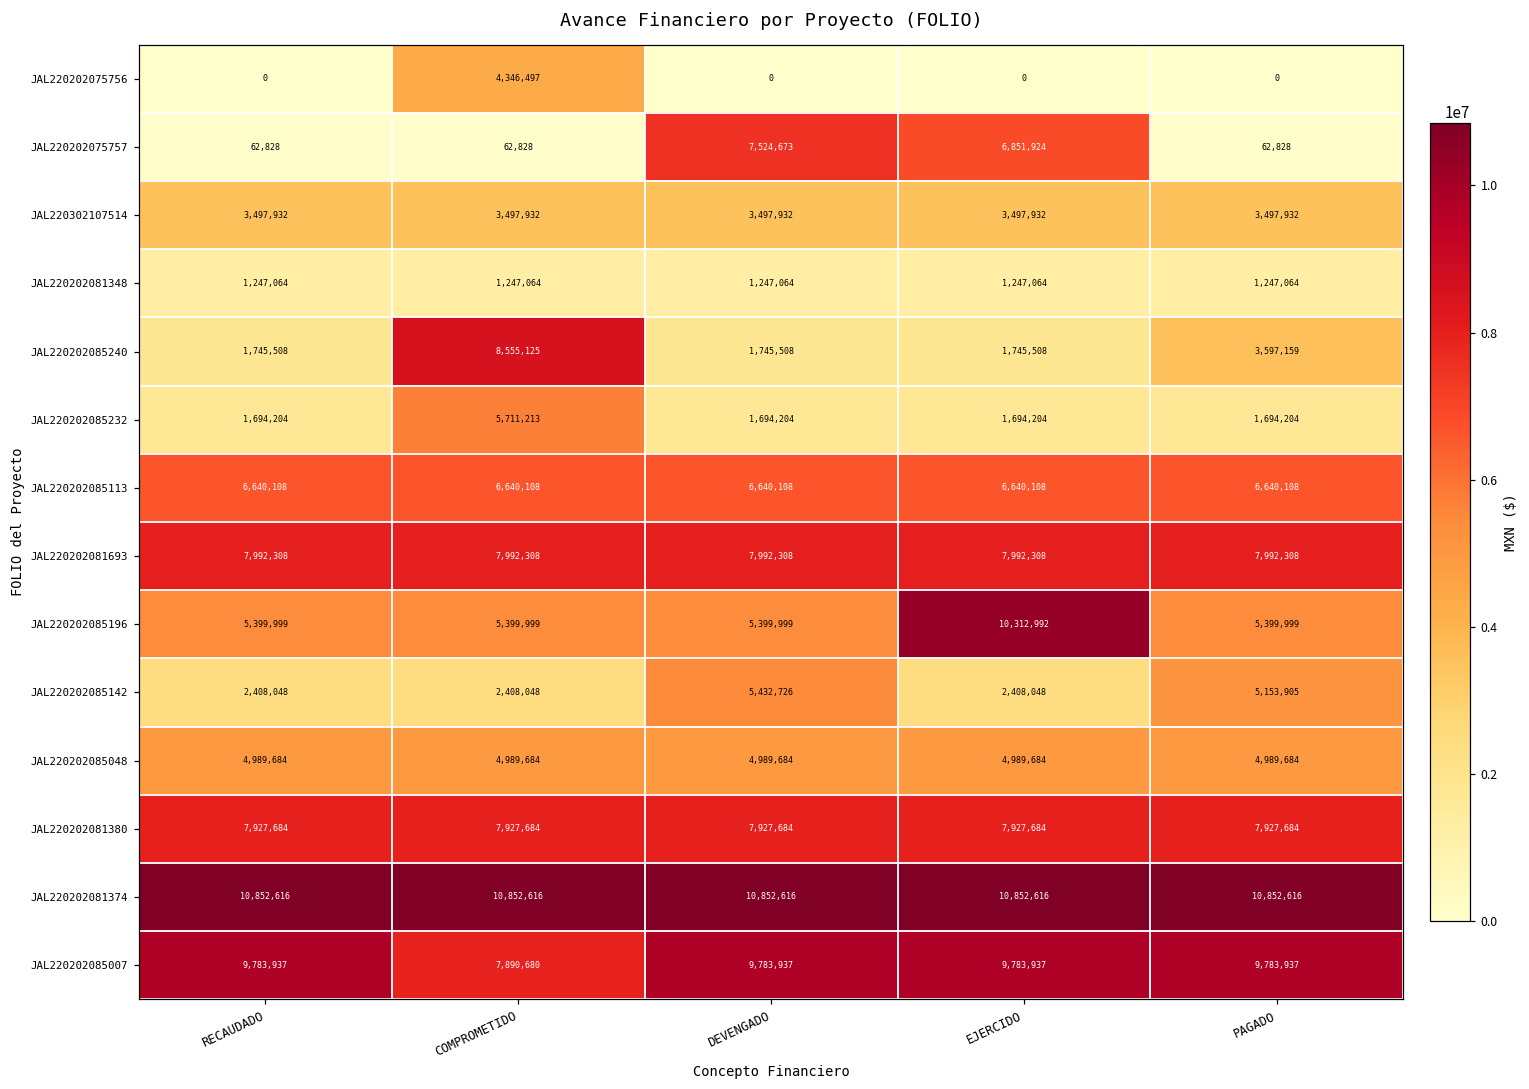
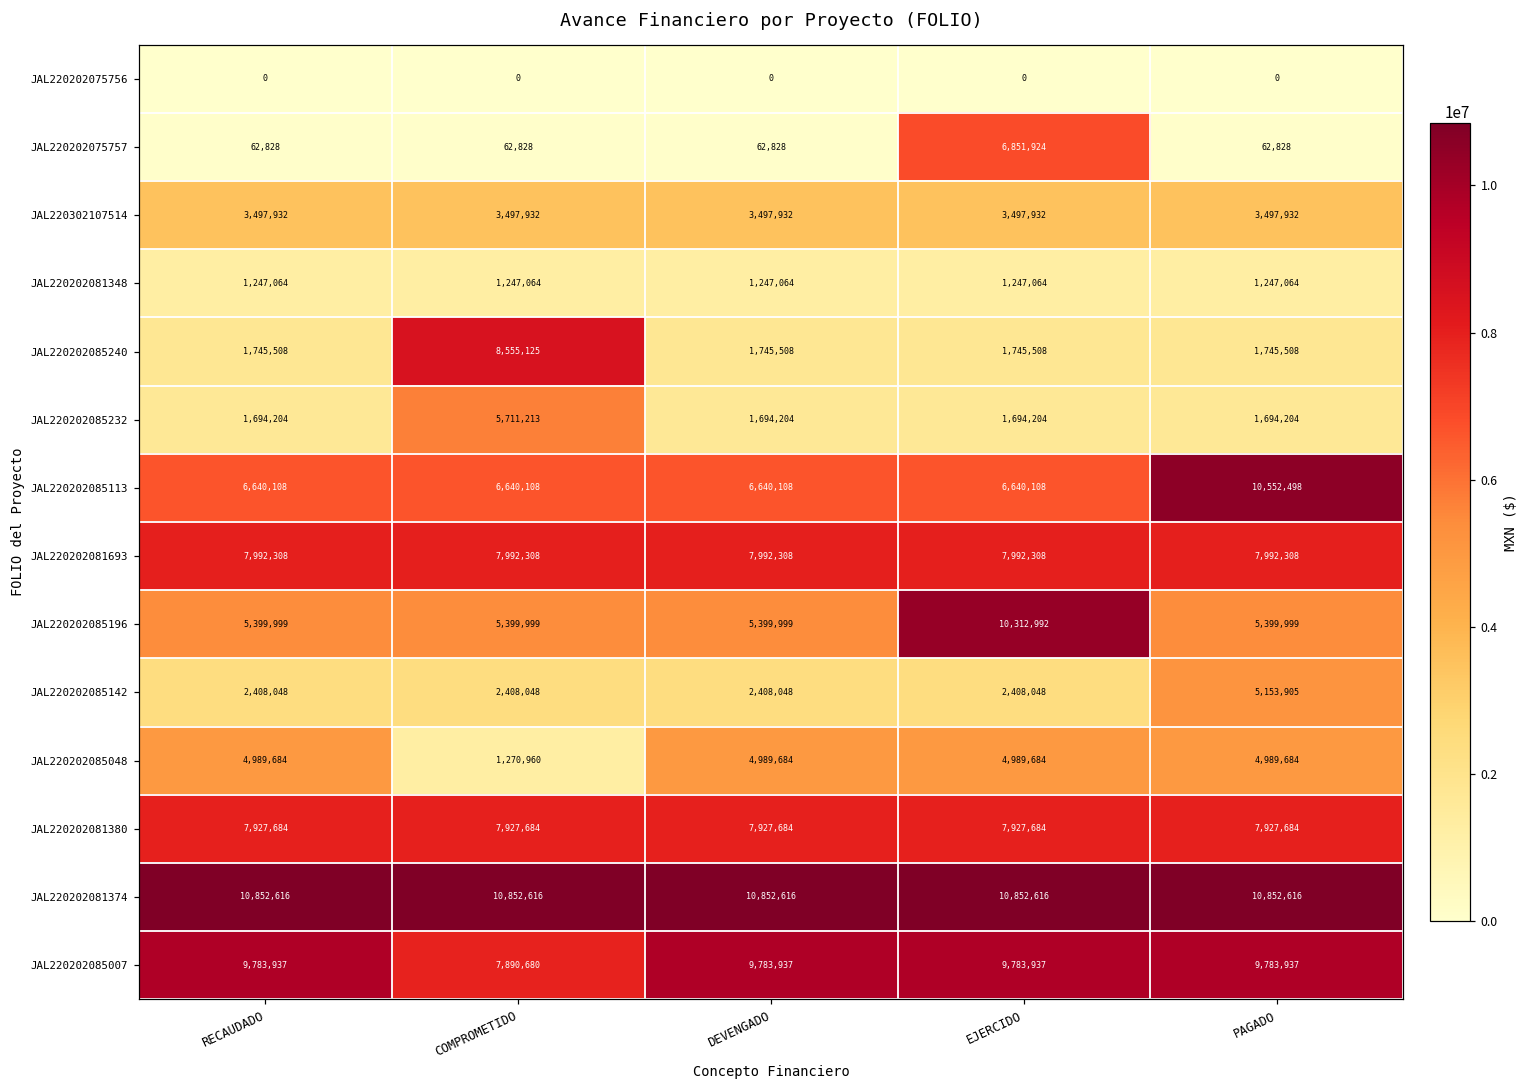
JAL220202075756, COMPROMETIDO: 4,346,497 -> 0
JAL220202075757, DEVENGADO: 7,524,673 -> 62,828
JAL220202085240, PAGADO: 3,597,159 -> 1,745,508
JAL220202085113, PAGADO: 6,640,108 -> 10,552,498
JAL220202085142, DEVENGADO: 5,432,726 -> 2,408,048
JAL220202085048, COMPROMETIDO: 4,989,684 -> 1,270,960
